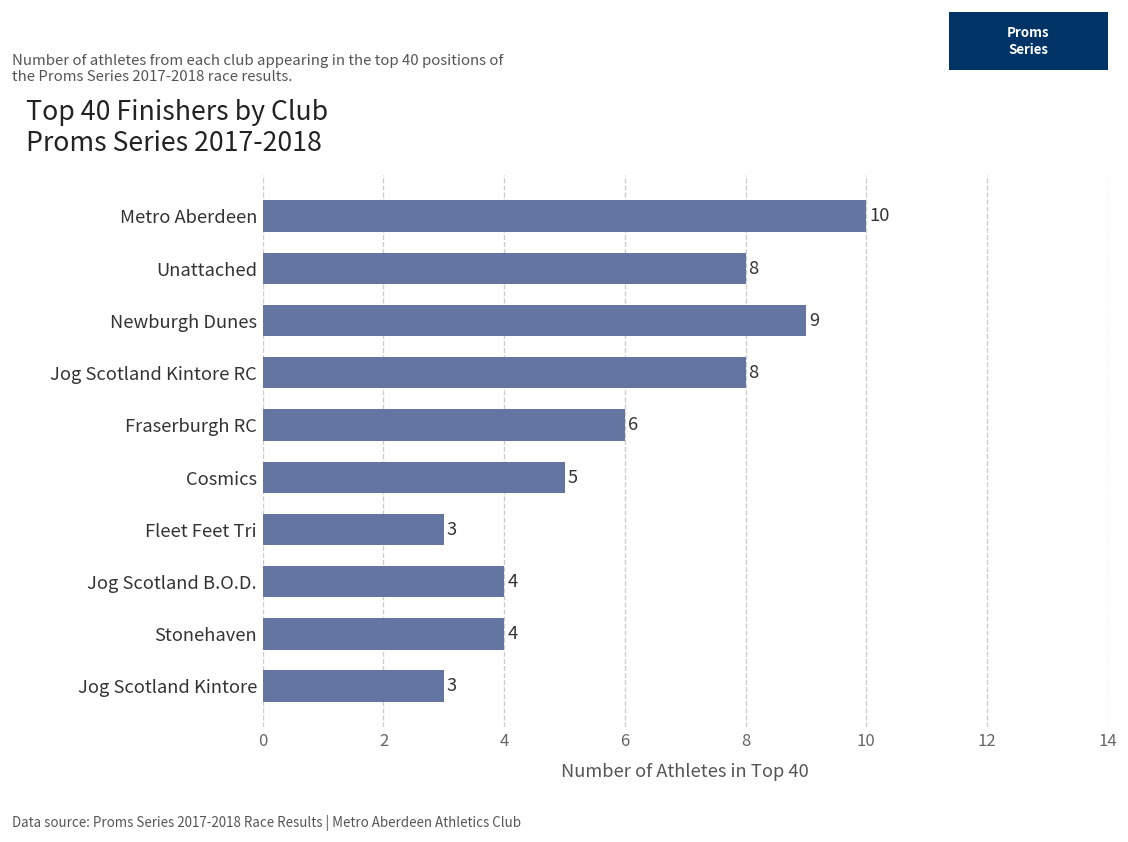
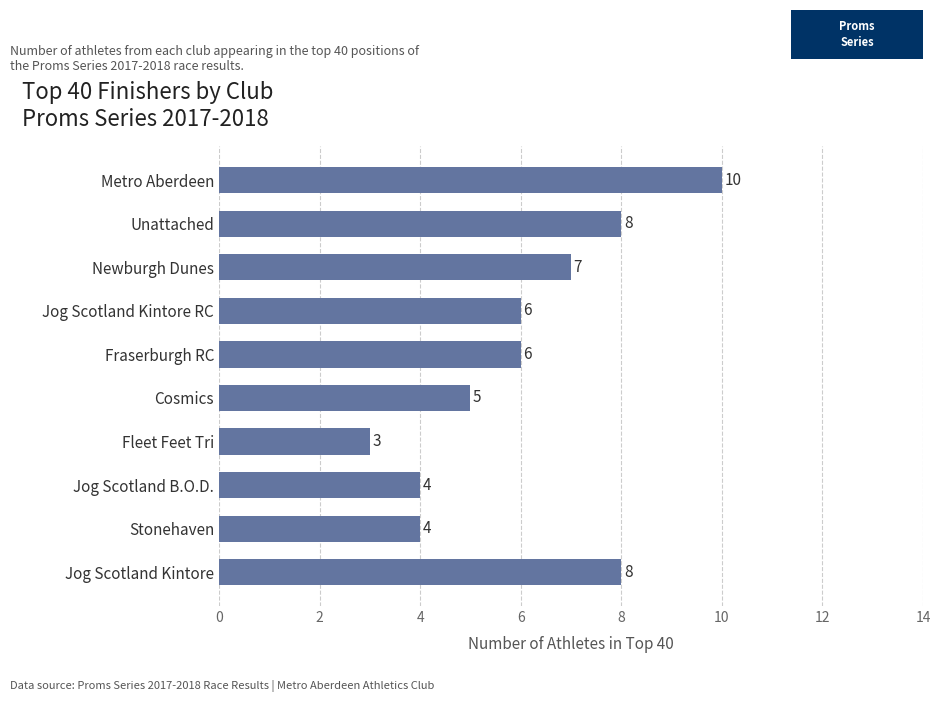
Newburgh Dunes: 9 -> 7
Jog Scotland Kintore RC: 8 -> 6
Jog Scotland Kintore: 3 -> 8
